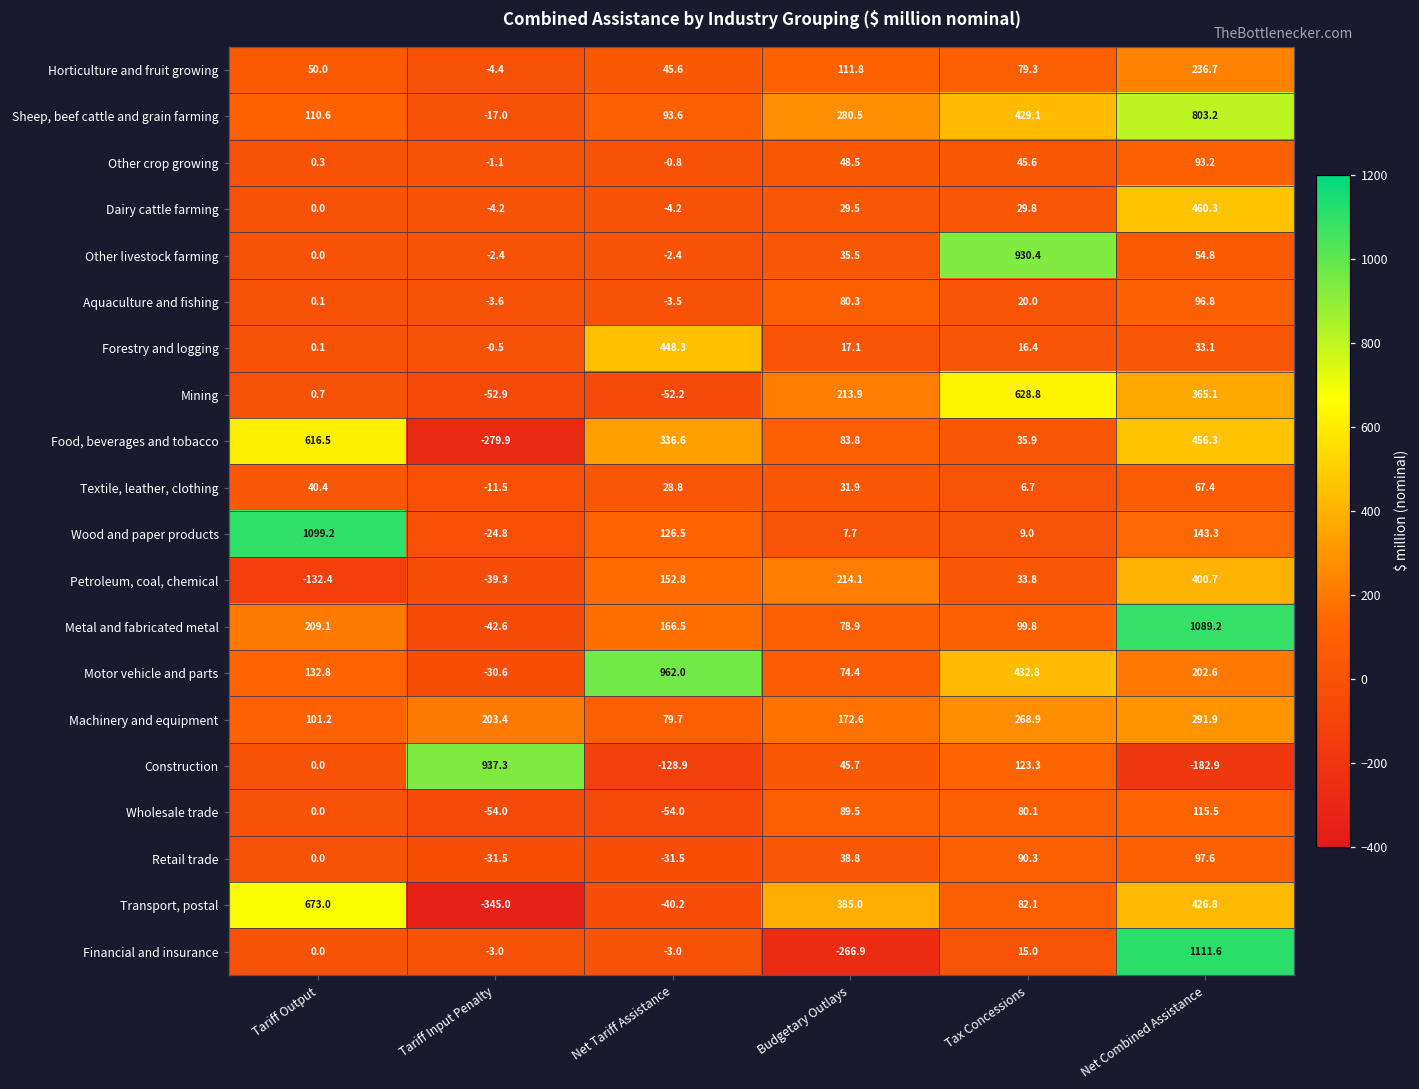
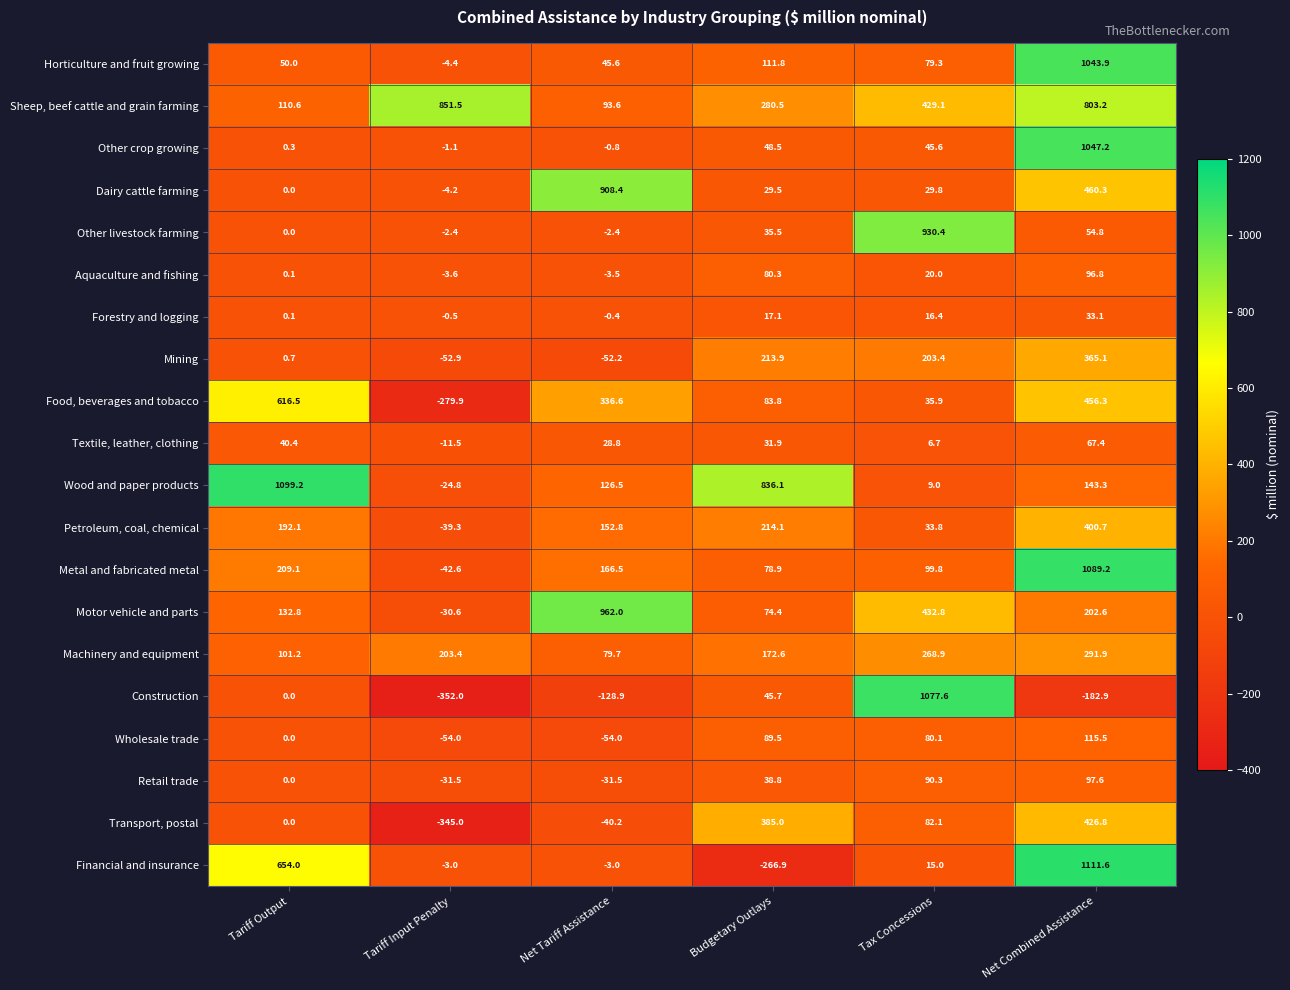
Horticulture and fruit growing, Net Combined Assistance: 236.7 -> 1043.9
Sheep, beef cattle and grain farming, Tariff Input Penalty: -17.0 -> 851.5
Other crop growing, Net Combined Assistance: 93.2 -> 1047.2
Dairy cattle farming, Net Tariff Assistance: -4.2 -> 908.4
Forestry and logging, Net Tariff Assistance: 448.3 -> -0.4
Mining, Tax Concessions: 628.8 -> 203.4
Wood and paper products, Budgetary Outlays: 7.7 -> 836.1
Petroleum, coal, chemical, Tariff Output: -132.4 -> 192.1
Construction, Tariff Input Penalty: 937.3 -> -352.0
Construction, Tax Concessions: 123.3 -> 1077.6
Transport, postal, Tariff Output: 673.0 -> 0.0
Financial and insurance, Tariff Output: 0.0 -> 654.0
